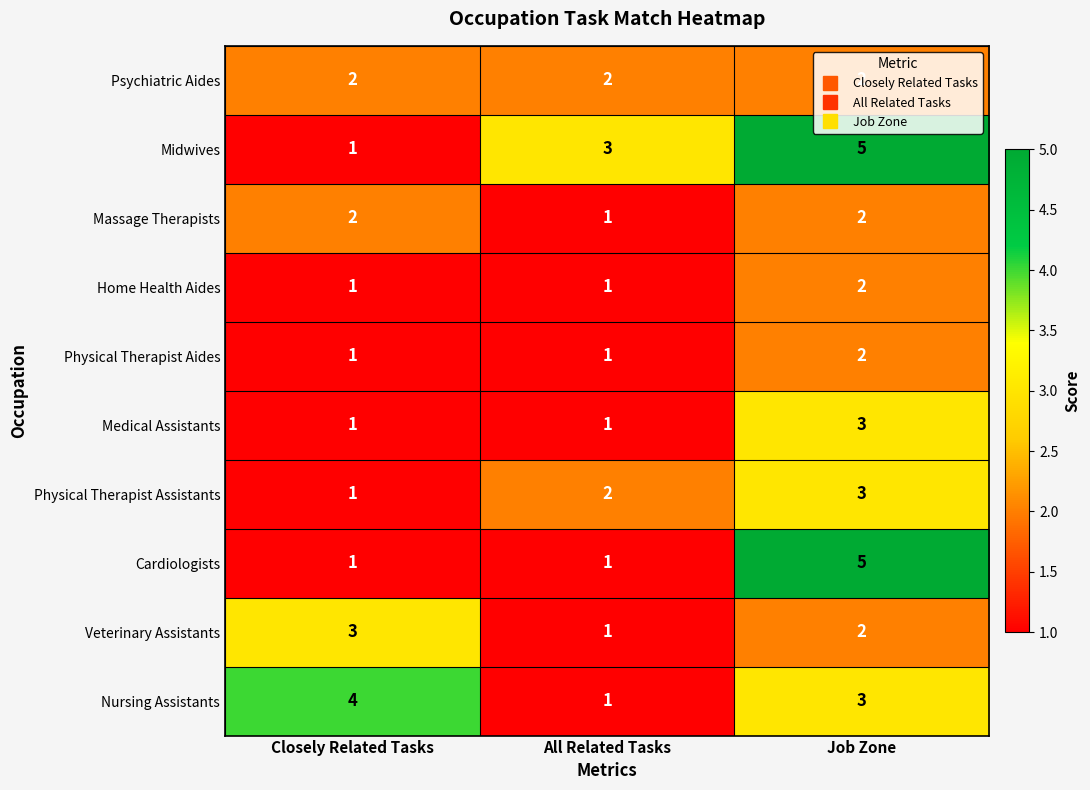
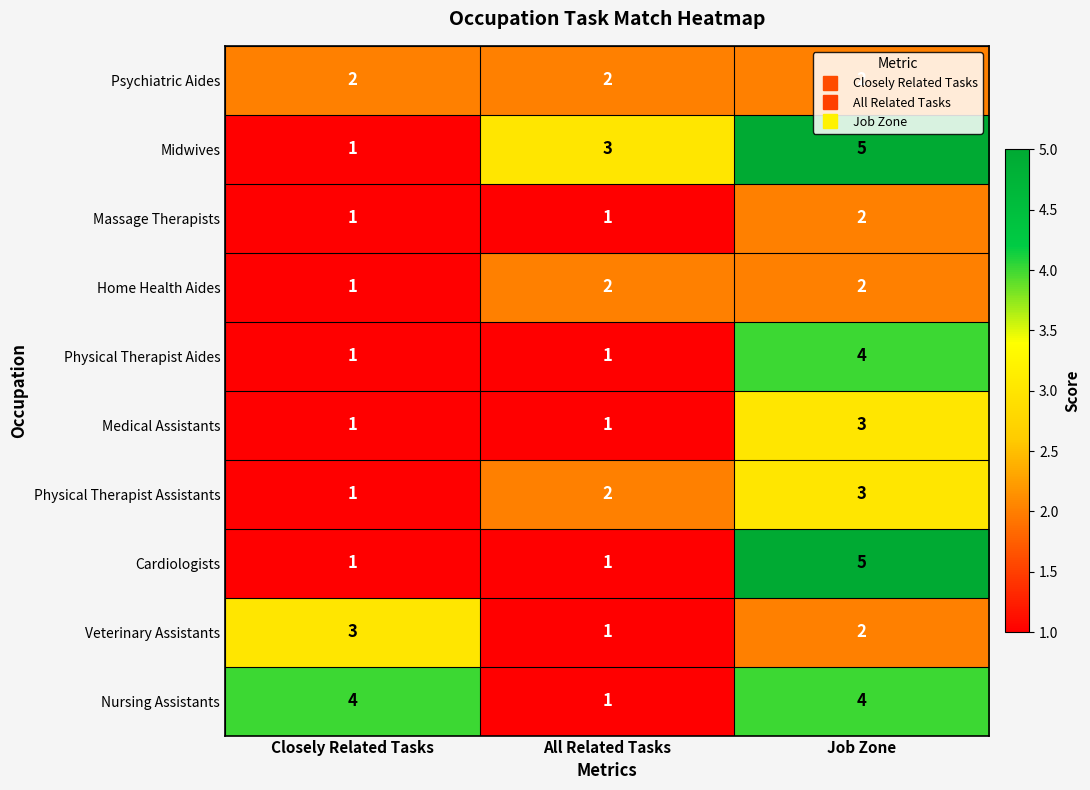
Massage Therapists, Closely Related Tasks: 2 -> 1
Home Health Aides, All Related Tasks: 1 -> 2
Physical Therapist Aides, Job Zone: 2 -> 4
Nursing Assistants, Job Zone: 3 -> 4
